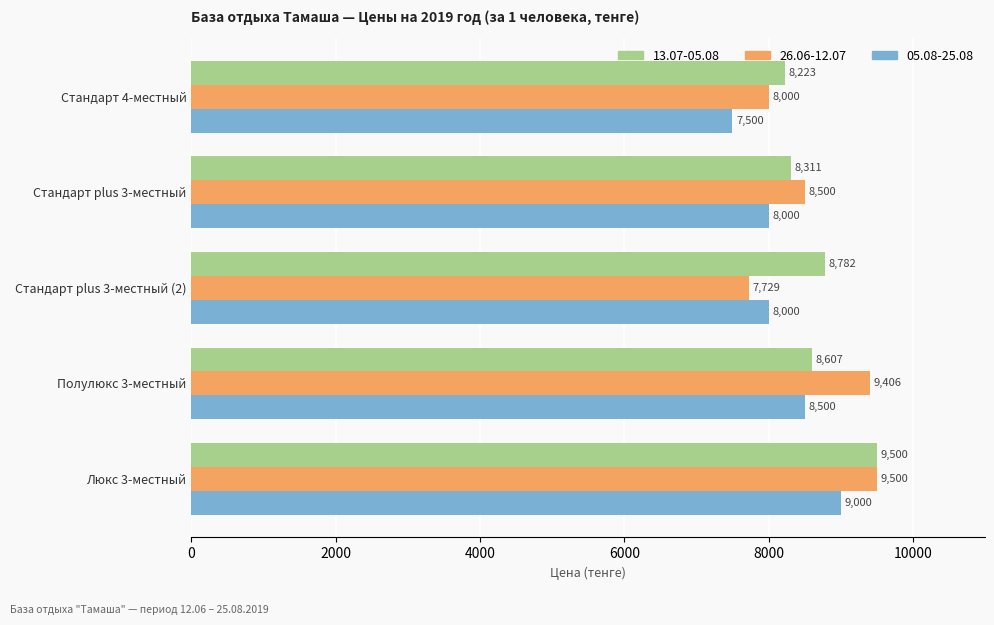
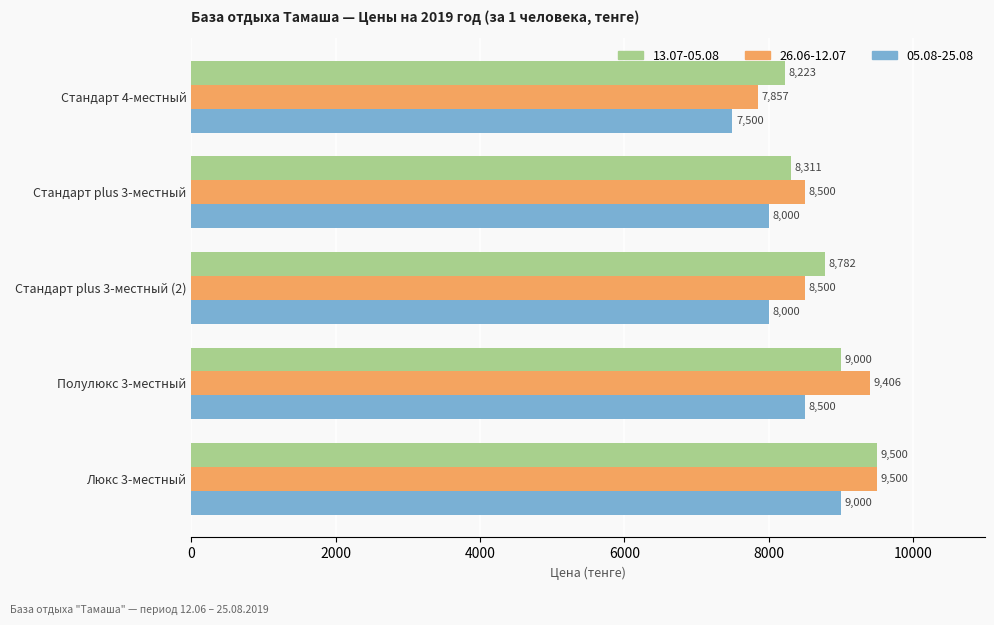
26.06-12.07, Стандарт 4-местный: 8,000 -> 7,857
26.06-12.07, Стандарт plus 3-местный (2): 7,729 -> 8,500
13.07-05.08, Полулюкс 3-местный: 8,607 -> 9,000
